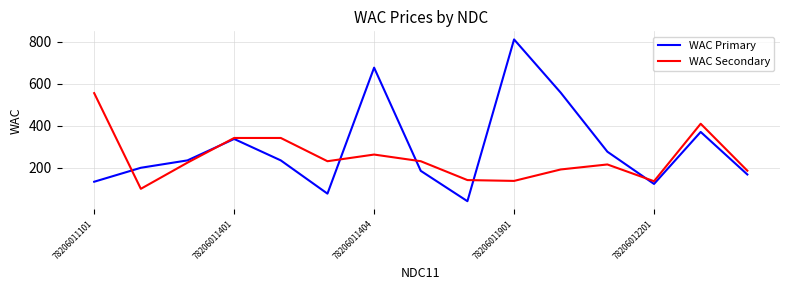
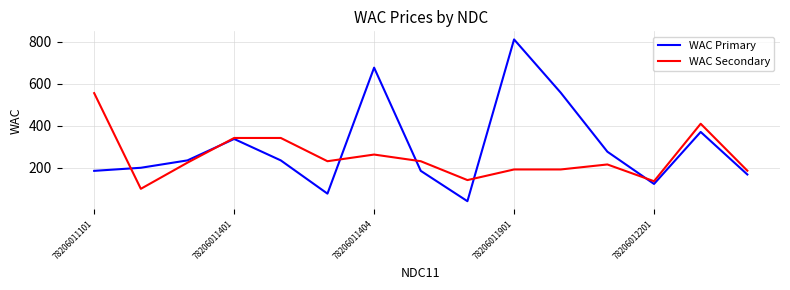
WAC Primary, 78206011101: 130 -> 190
WAC Secondary, 78206011901: 140 -> 190
